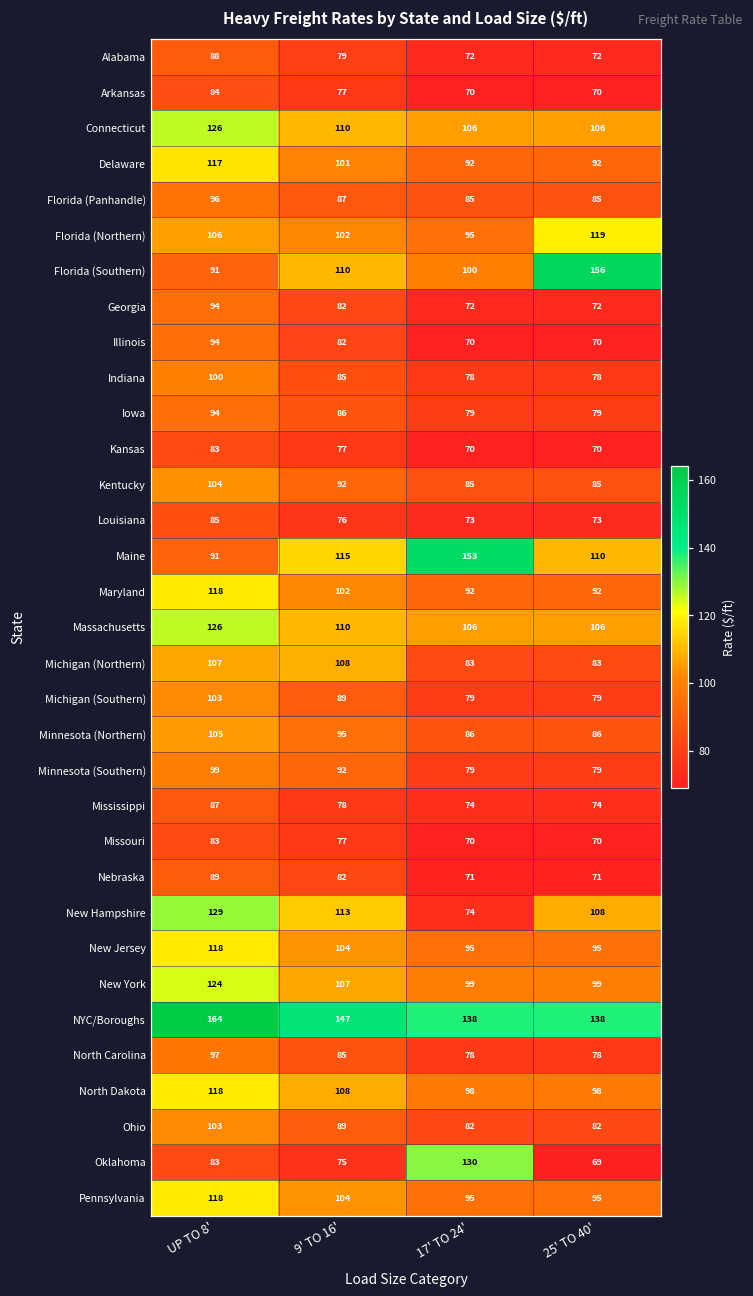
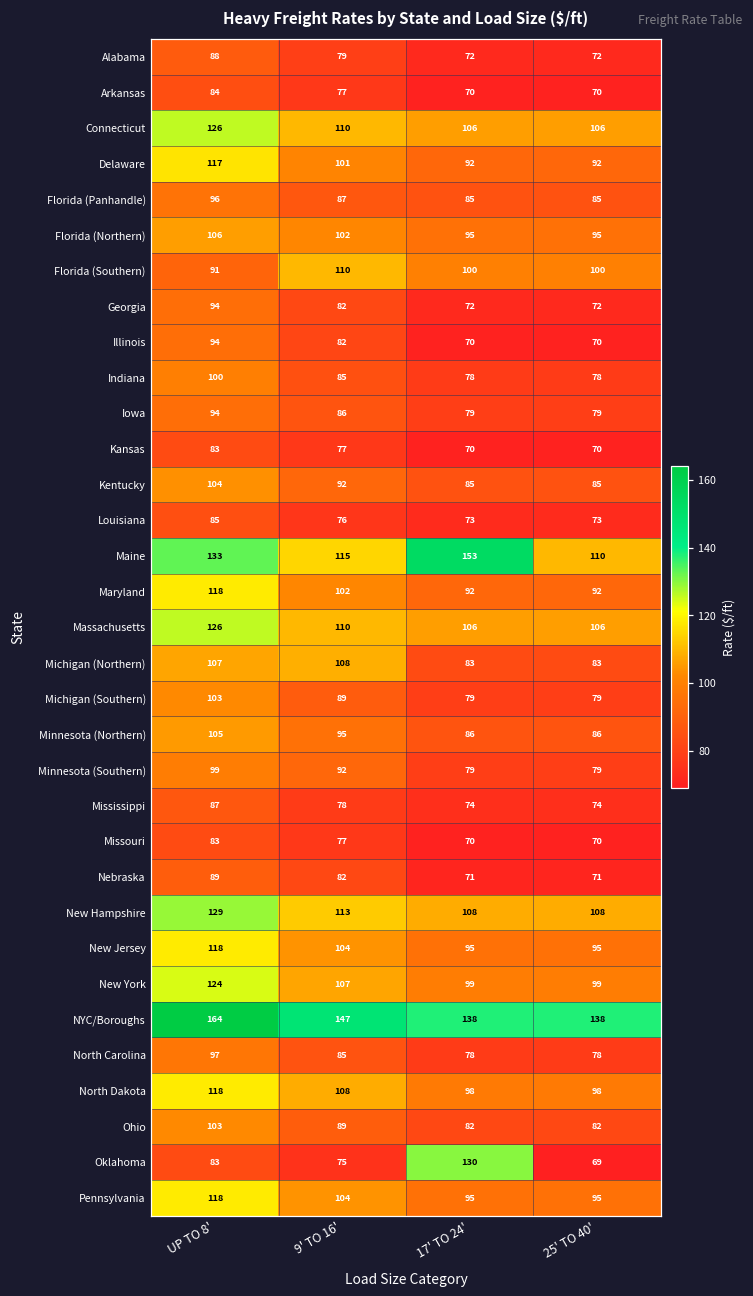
Florida (Northern), 25' TO 40': 119 -> 95
Florida (Southern), 25' TO 40': 156 -> 100
Maine, UP TO 8': 91 -> 133
New Hampshire, 17' TO 24': 74 -> 108
